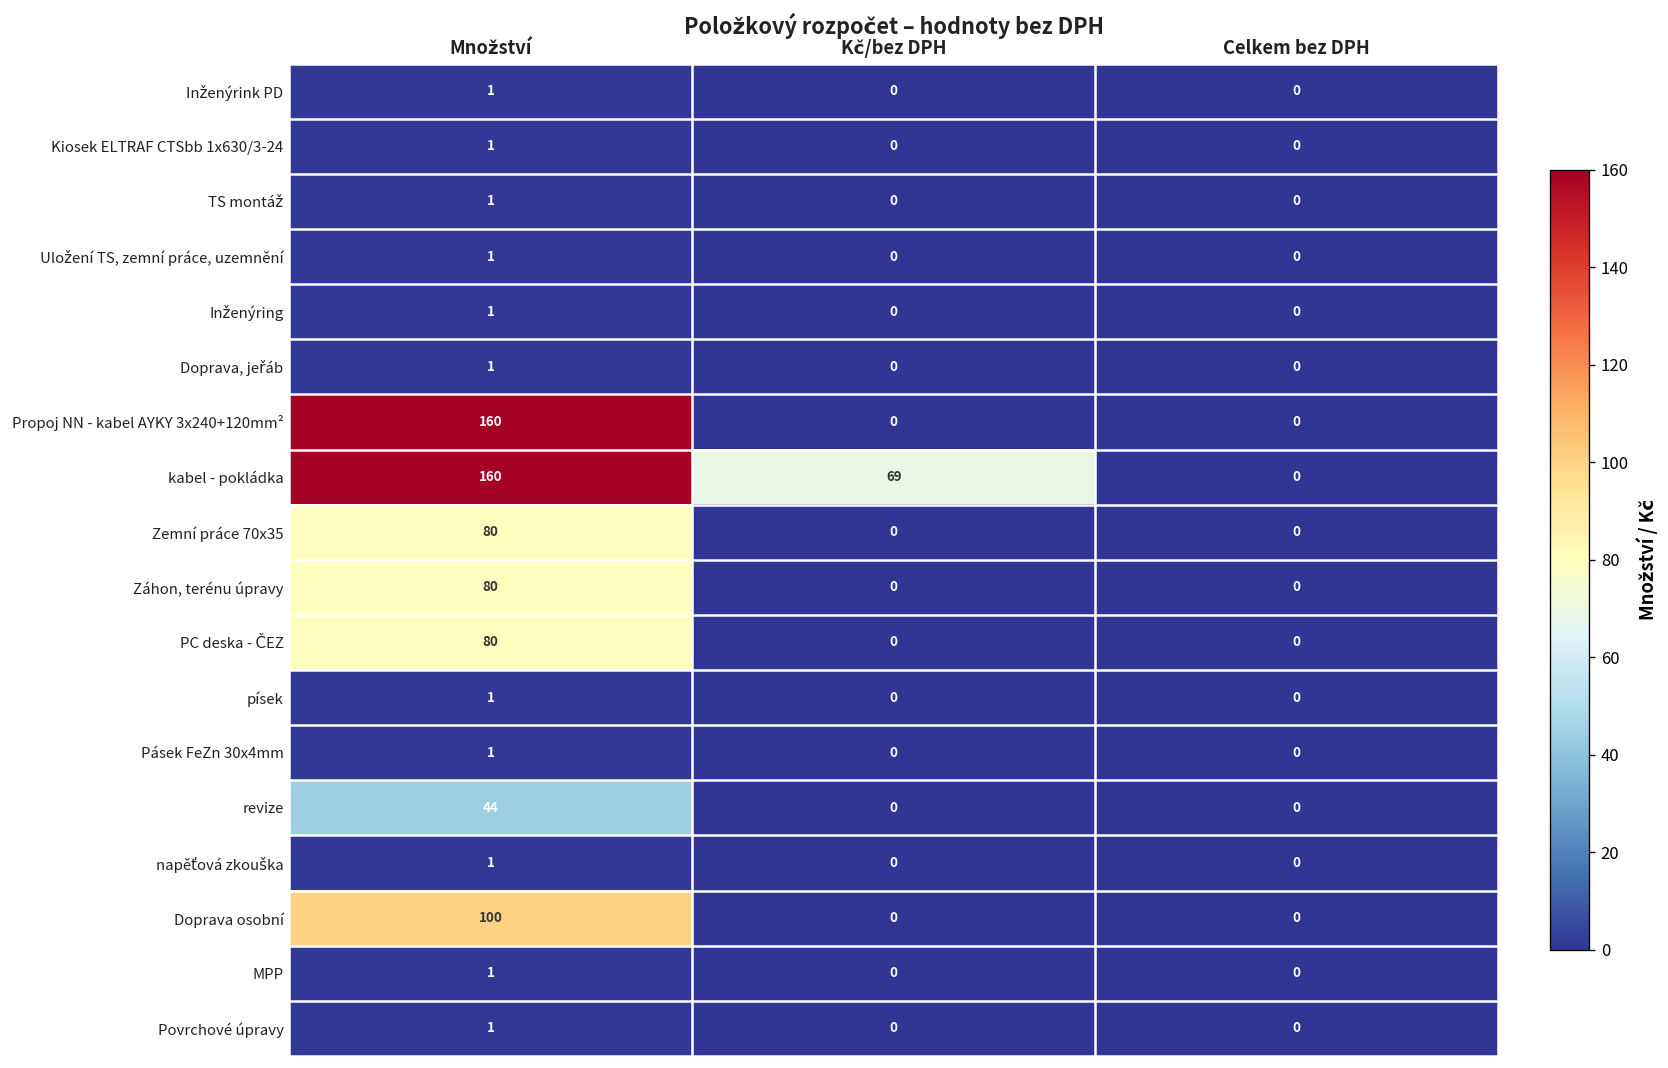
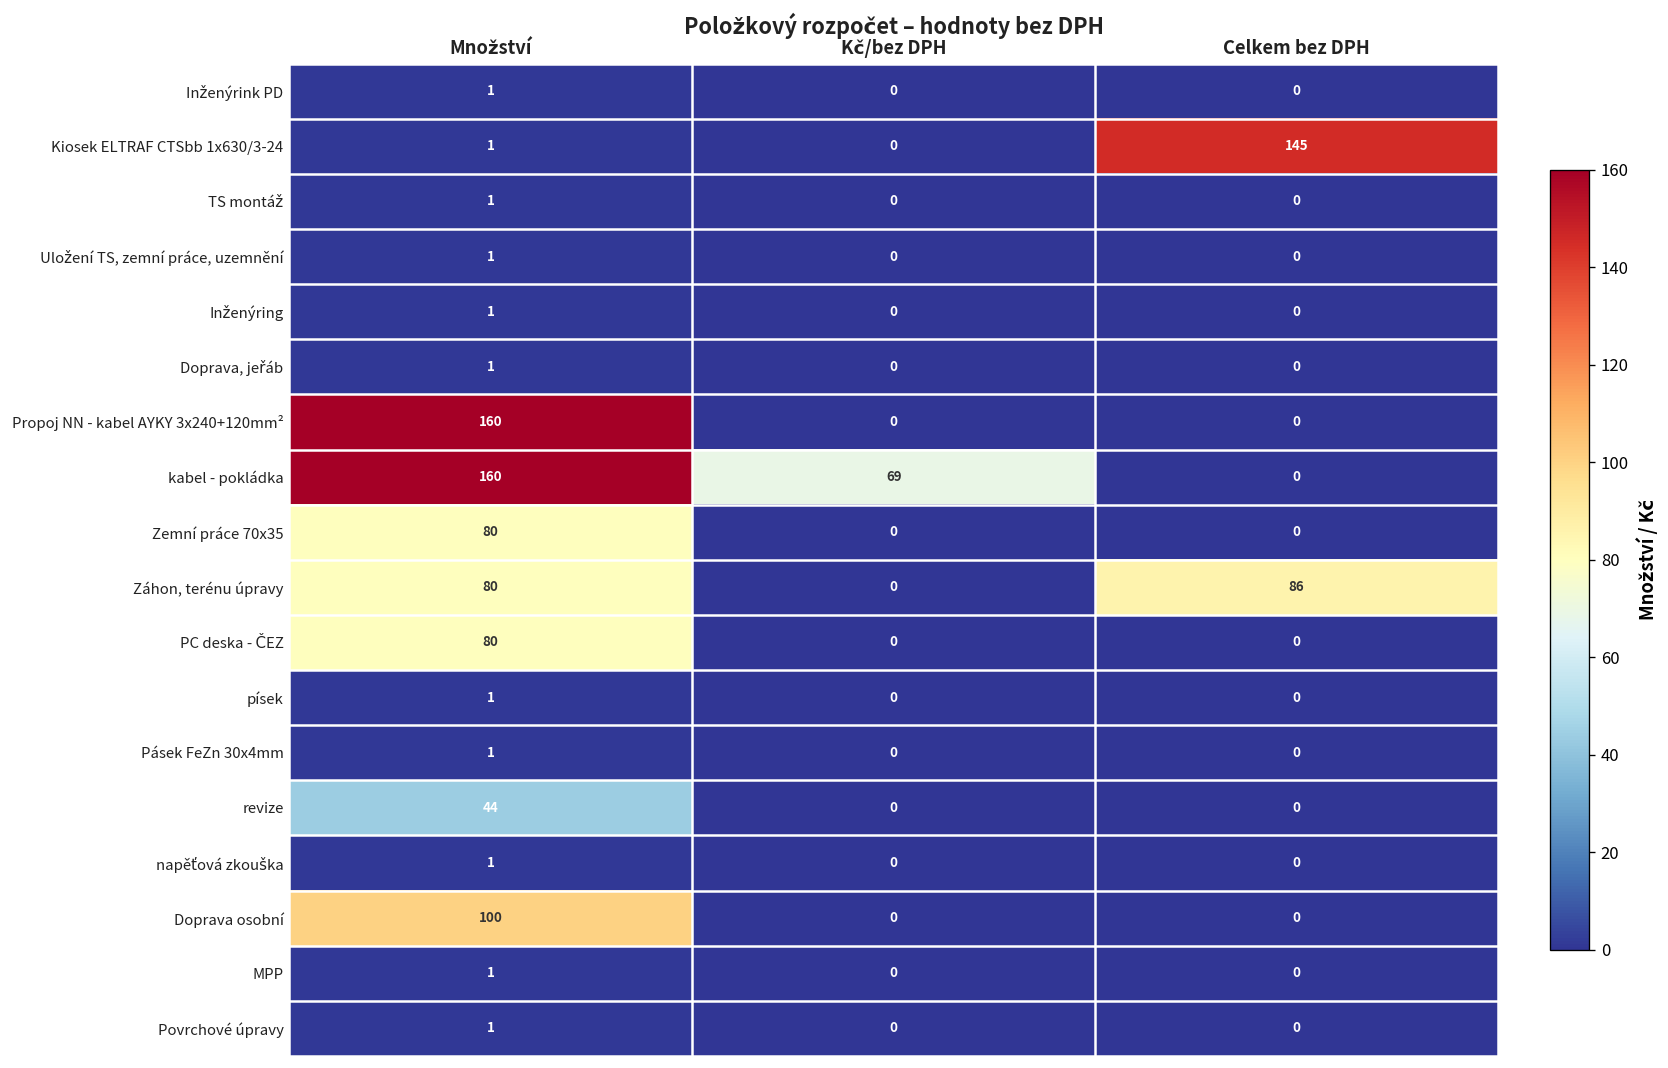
Kiosek ELTRAF CTSbb 1x630/3-24, Celkem bez DPH: 0 -> 145
Záhon, terénu úpravy, Celkem bez DPH: 0 -> 86
